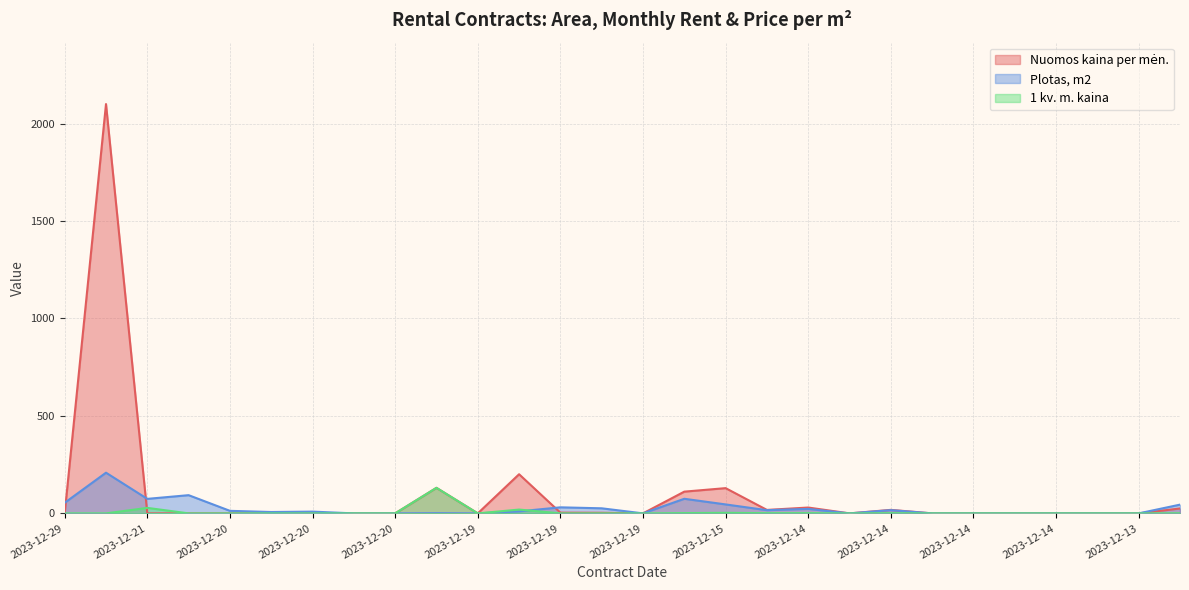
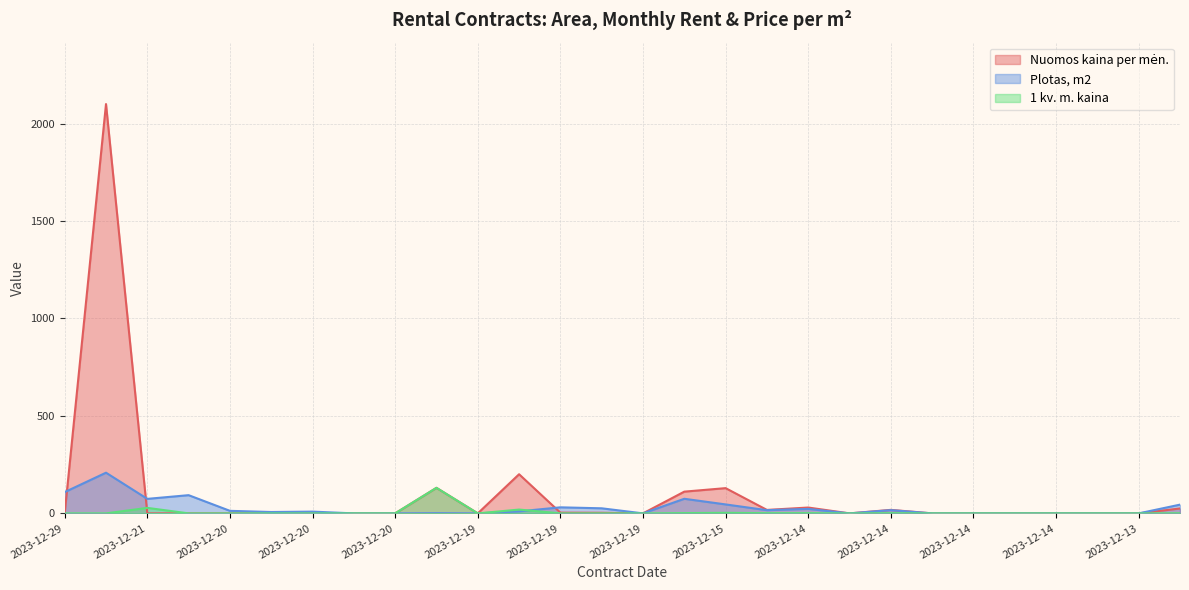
Plotas, m2, 2023-12-29: 50 -> 110
